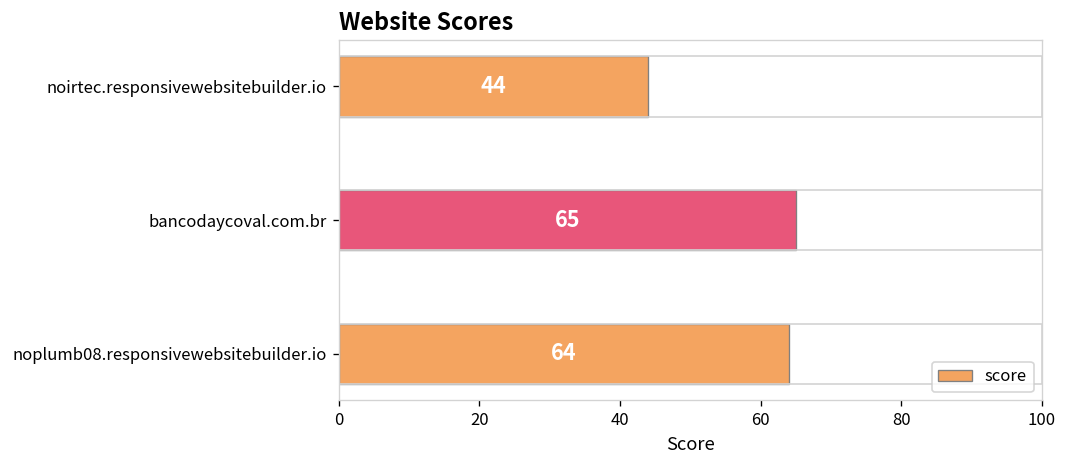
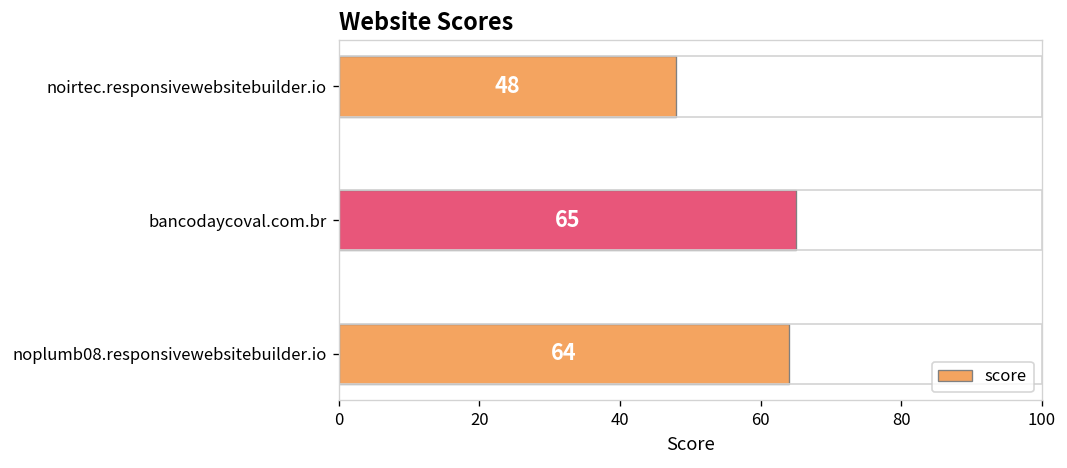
noirtec.responsivewebsitebuilder.io: 44 -> 48
